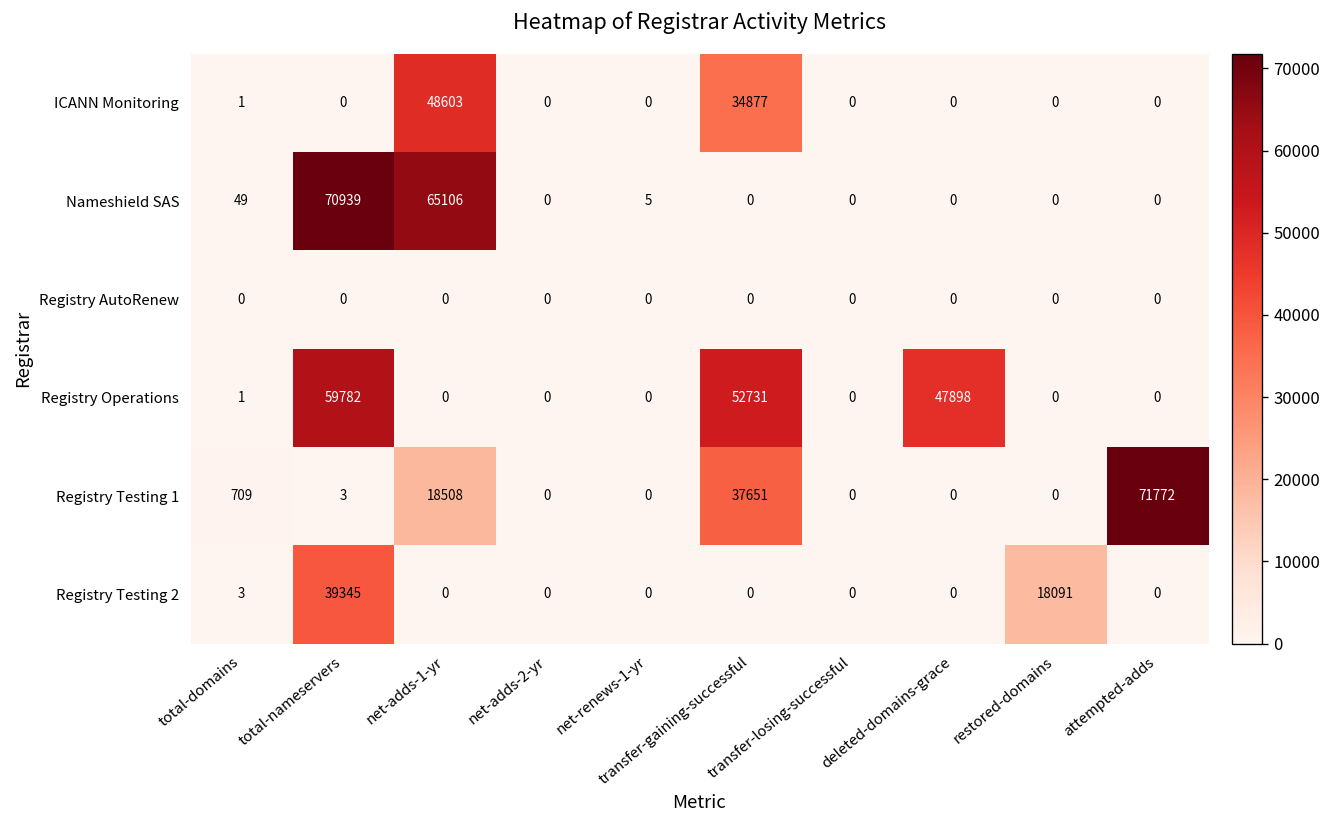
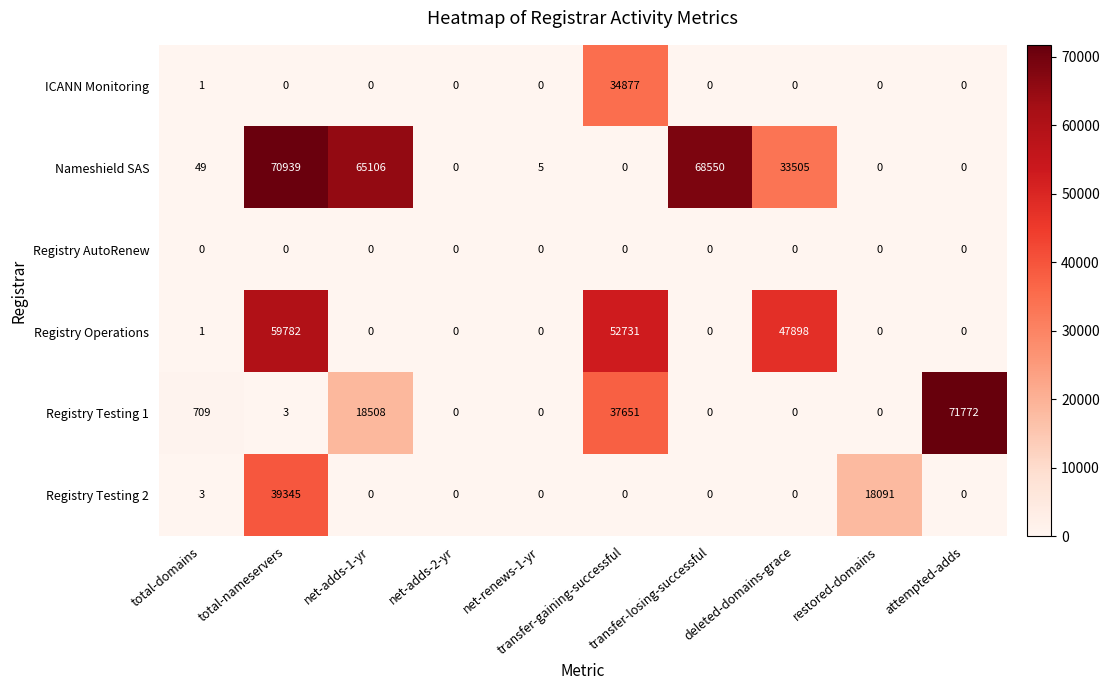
ICANN Monitoring, net-adds-1-yr: 48603 -> 0
Nameshield SAS, transfer-losing-successful: 0 -> 68550
Nameshield SAS, deleted-domains-grace: 0 -> 33505
